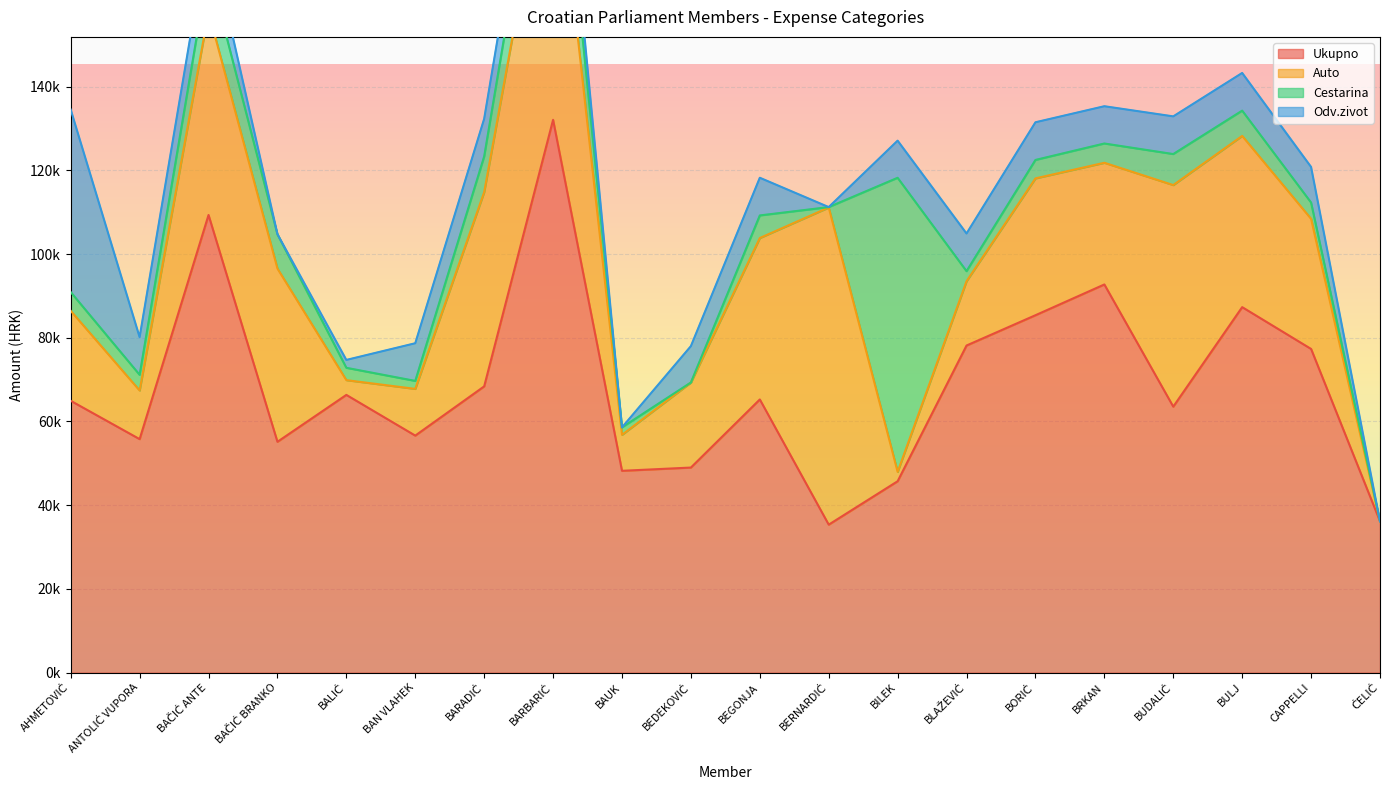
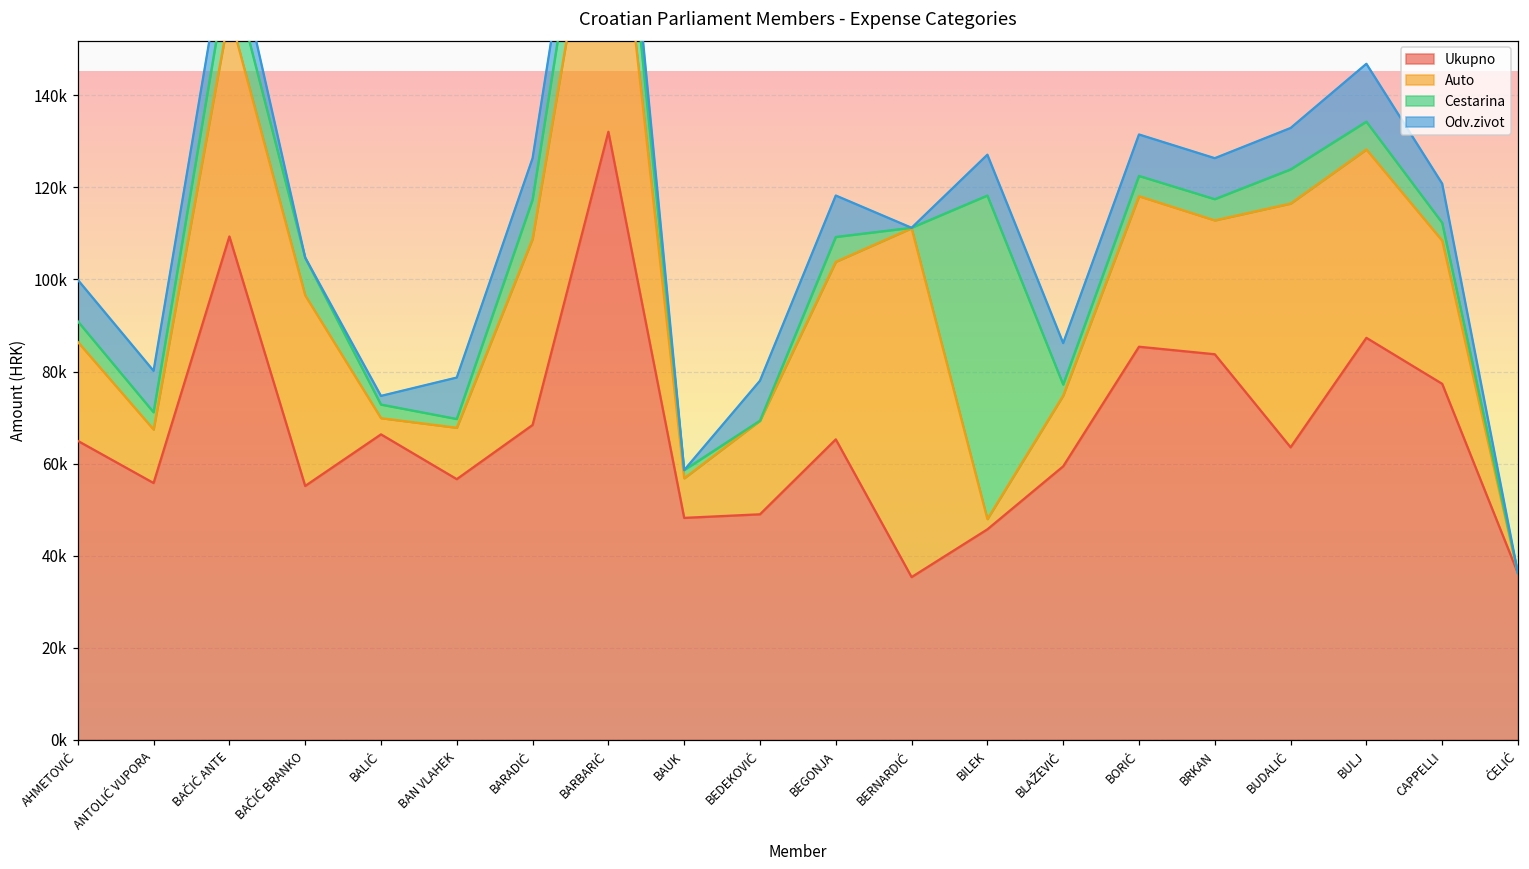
Odv.zivot, AHMETOVIĆ: 44000 -> 9000
Auto, BARADIĆ: 46000 -> 40000
Ukupno, BLAŽEVIĆ: 78000 -> 59000
Ukupno, BRKAN: 93000 -> 84000
Odv.zivot, BULJ: 9000 -> 13000
